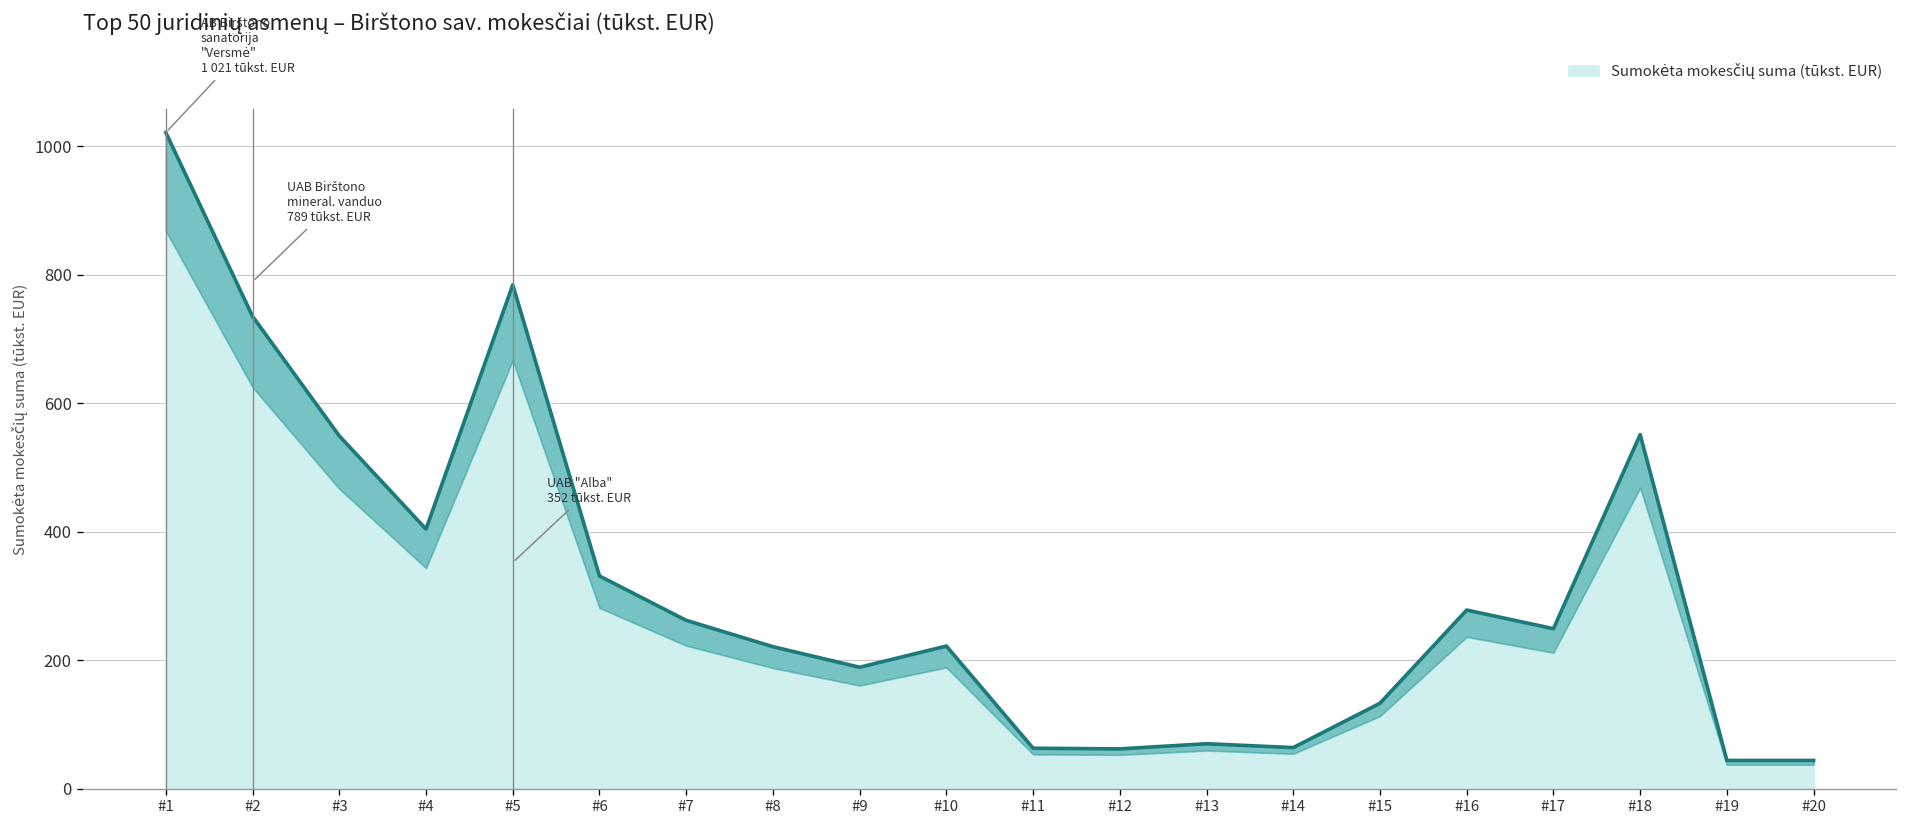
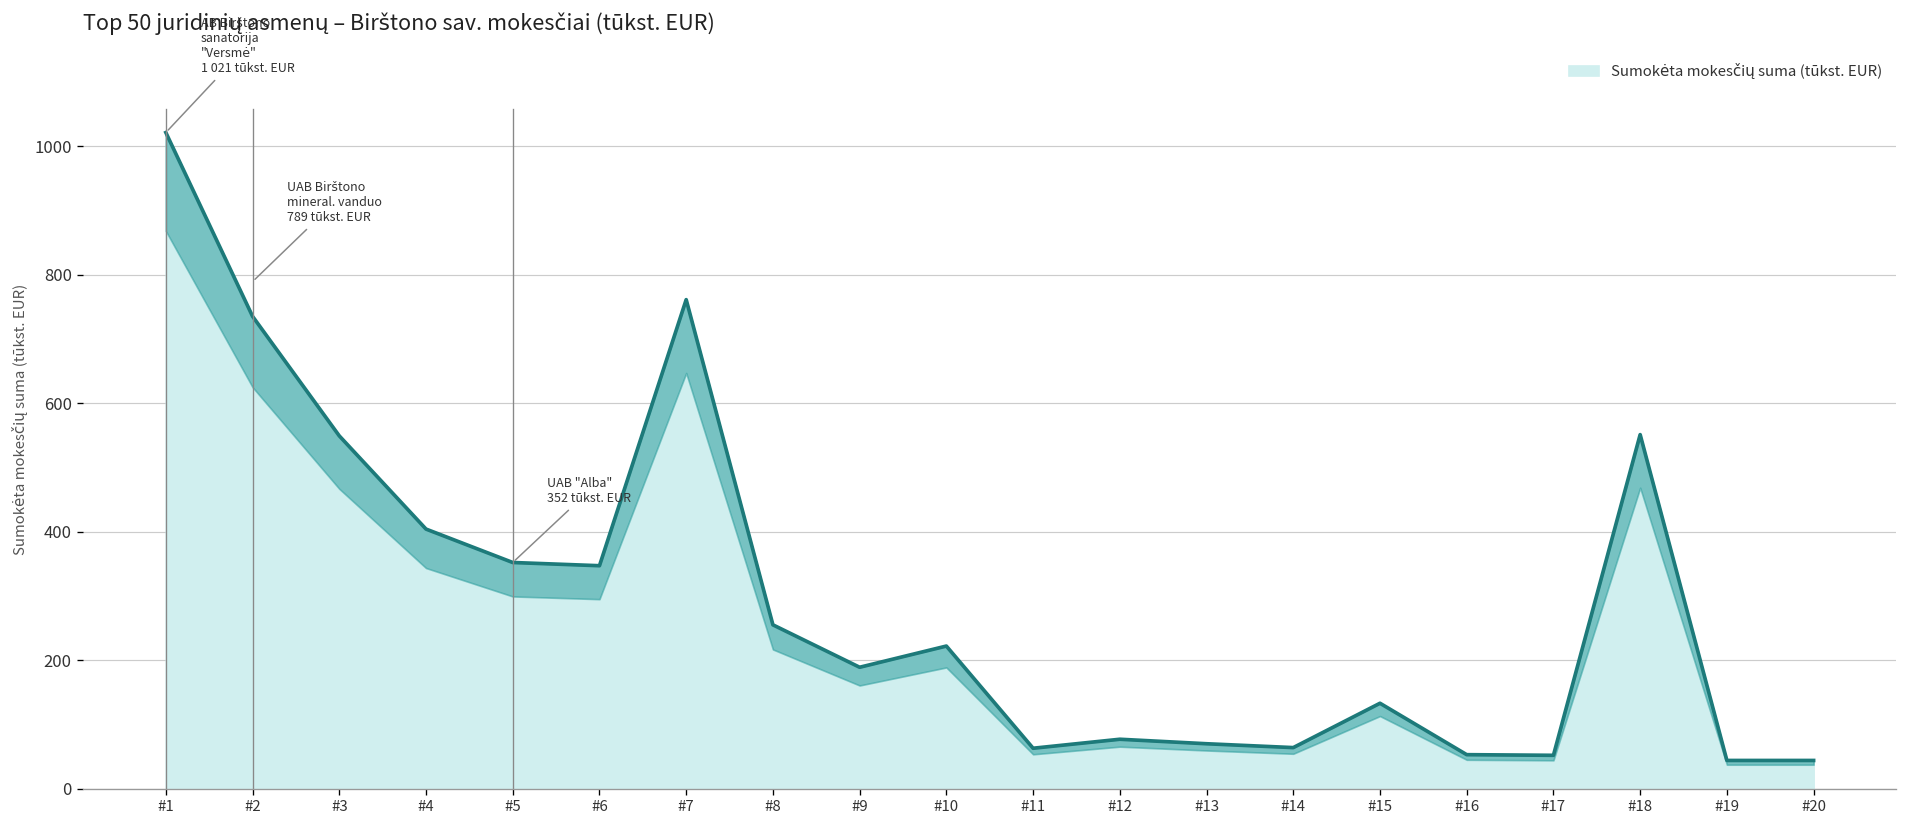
#5: 780 -> 350
#6: 330 -> 350
#7: 260 -> 760
#8: 220 -> 260
#12: 60 -> 80
#16: 280 -> 50
#17: 250 -> 50
